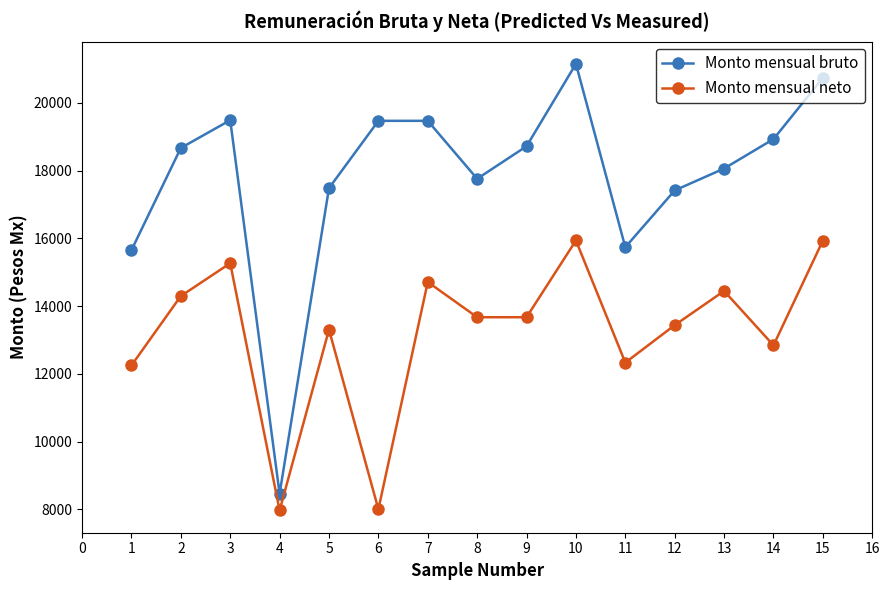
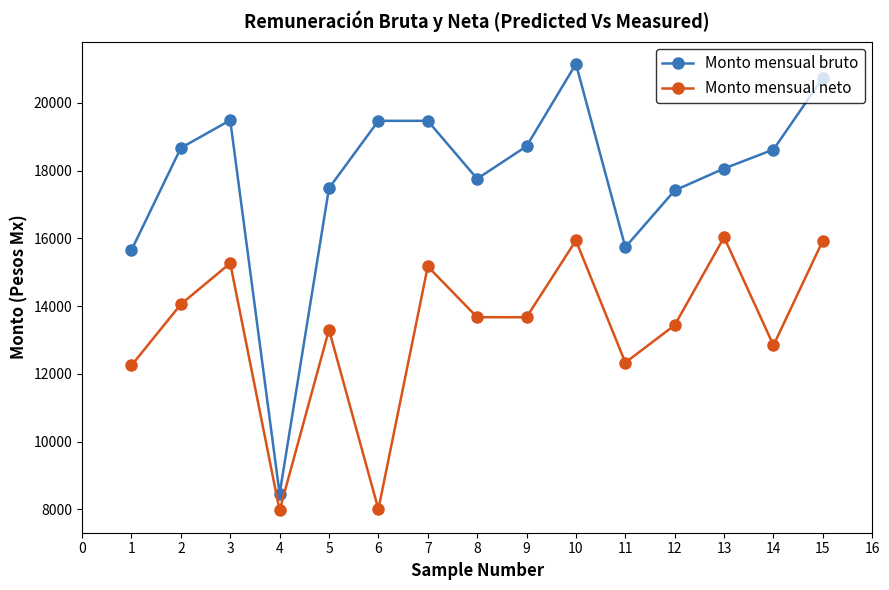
Monto mensual neto, 2: 14300 -> 14100
Monto mensual neto, 7: 14700 -> 15200
Monto mensual neto, 13: 14400 -> 16000
Monto mensual bruto, 14: 18900 -> 18600
